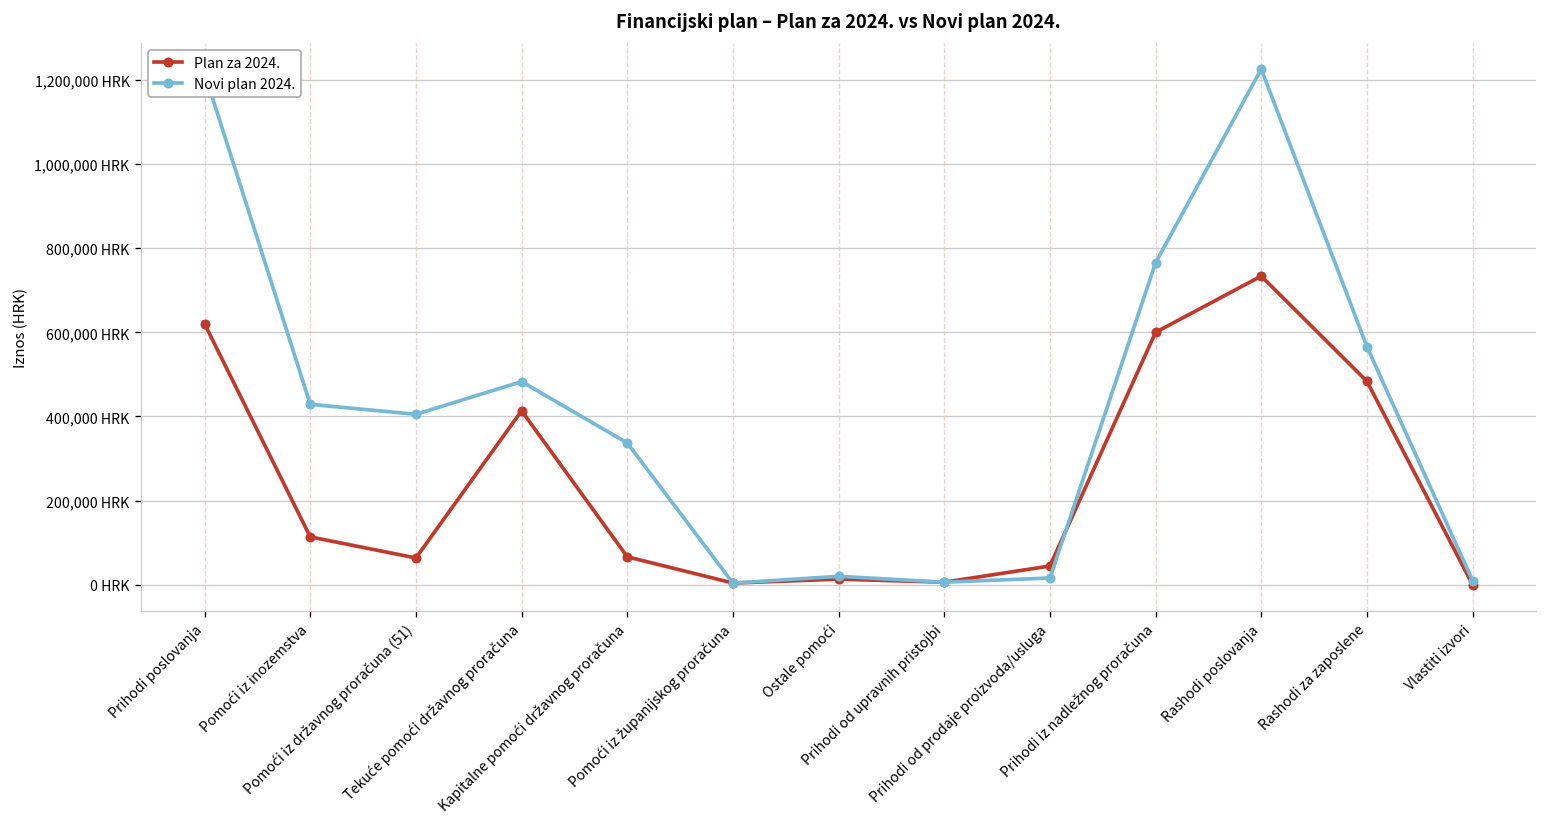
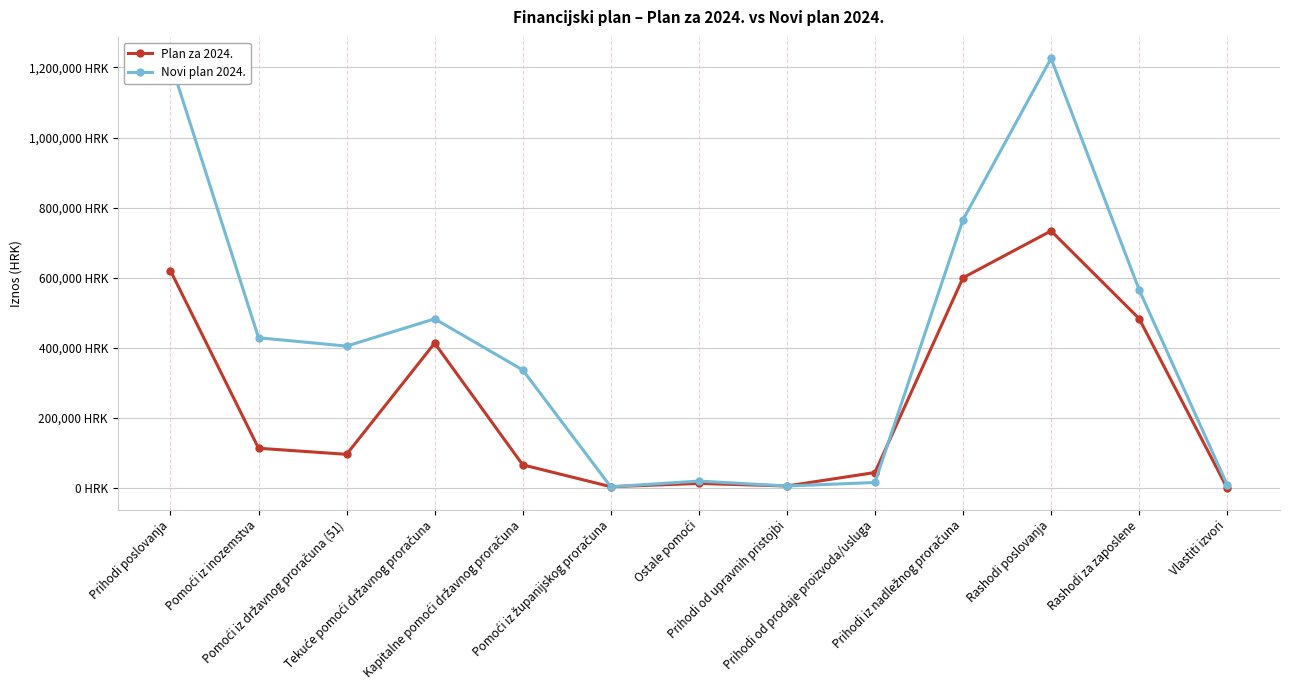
Plan za 2024., Pomoći iz državnog proračuna (51): 60,000 HRK -> 100,000 HRK
